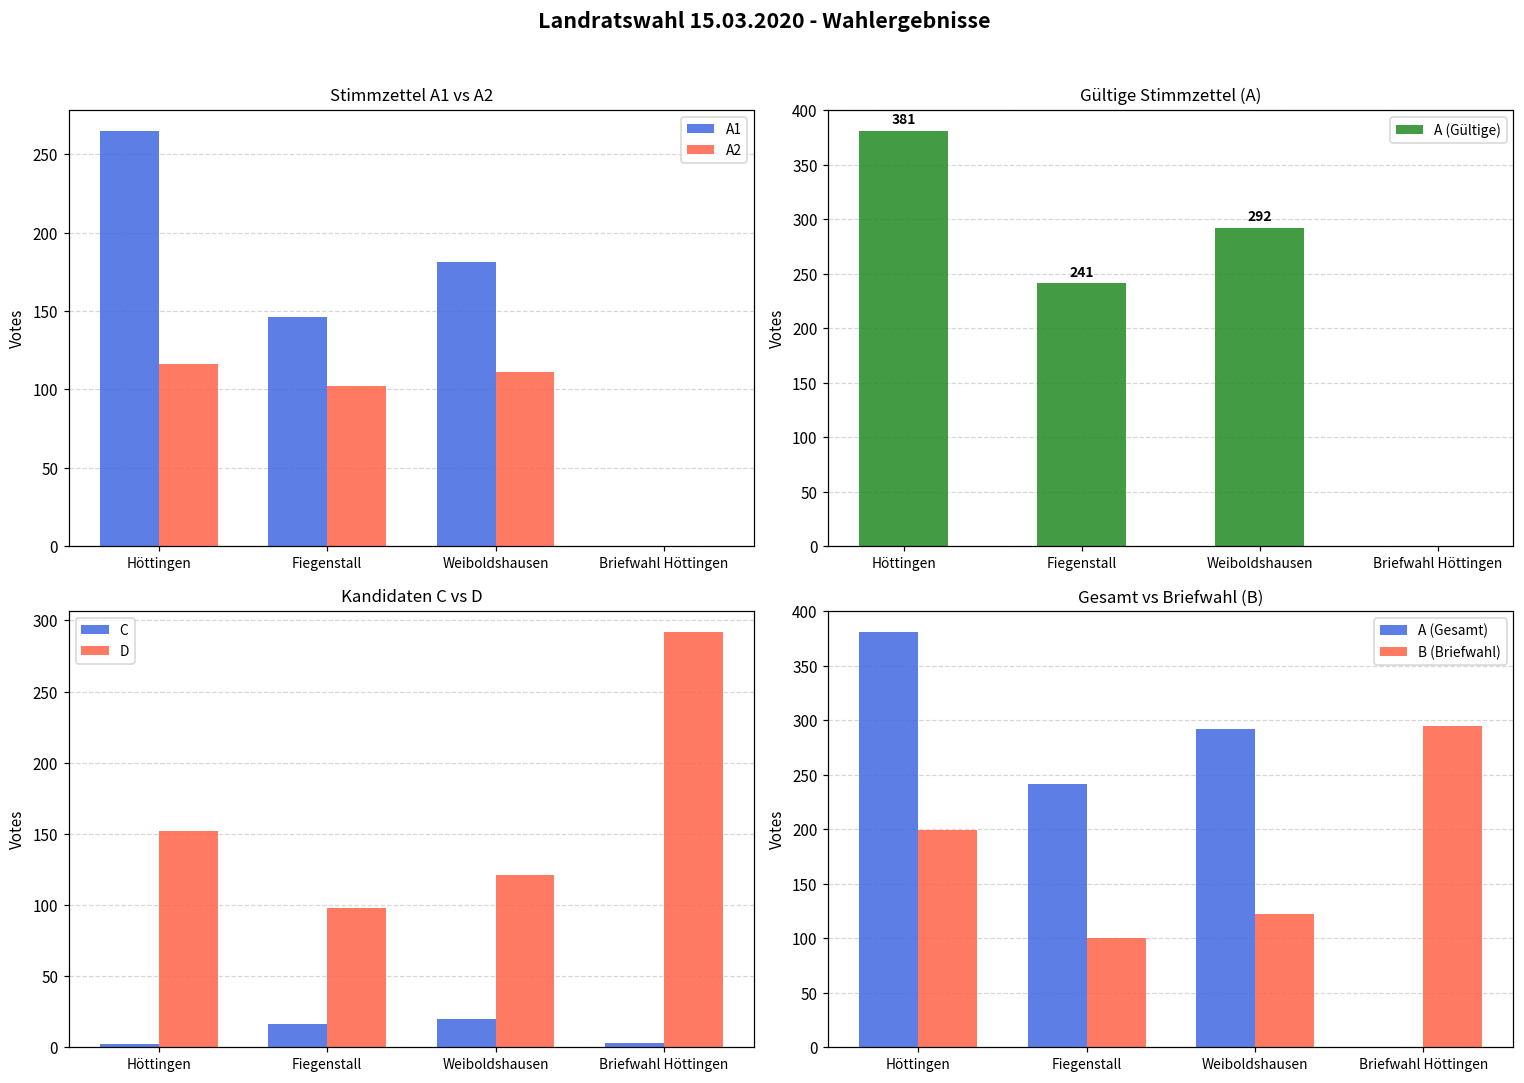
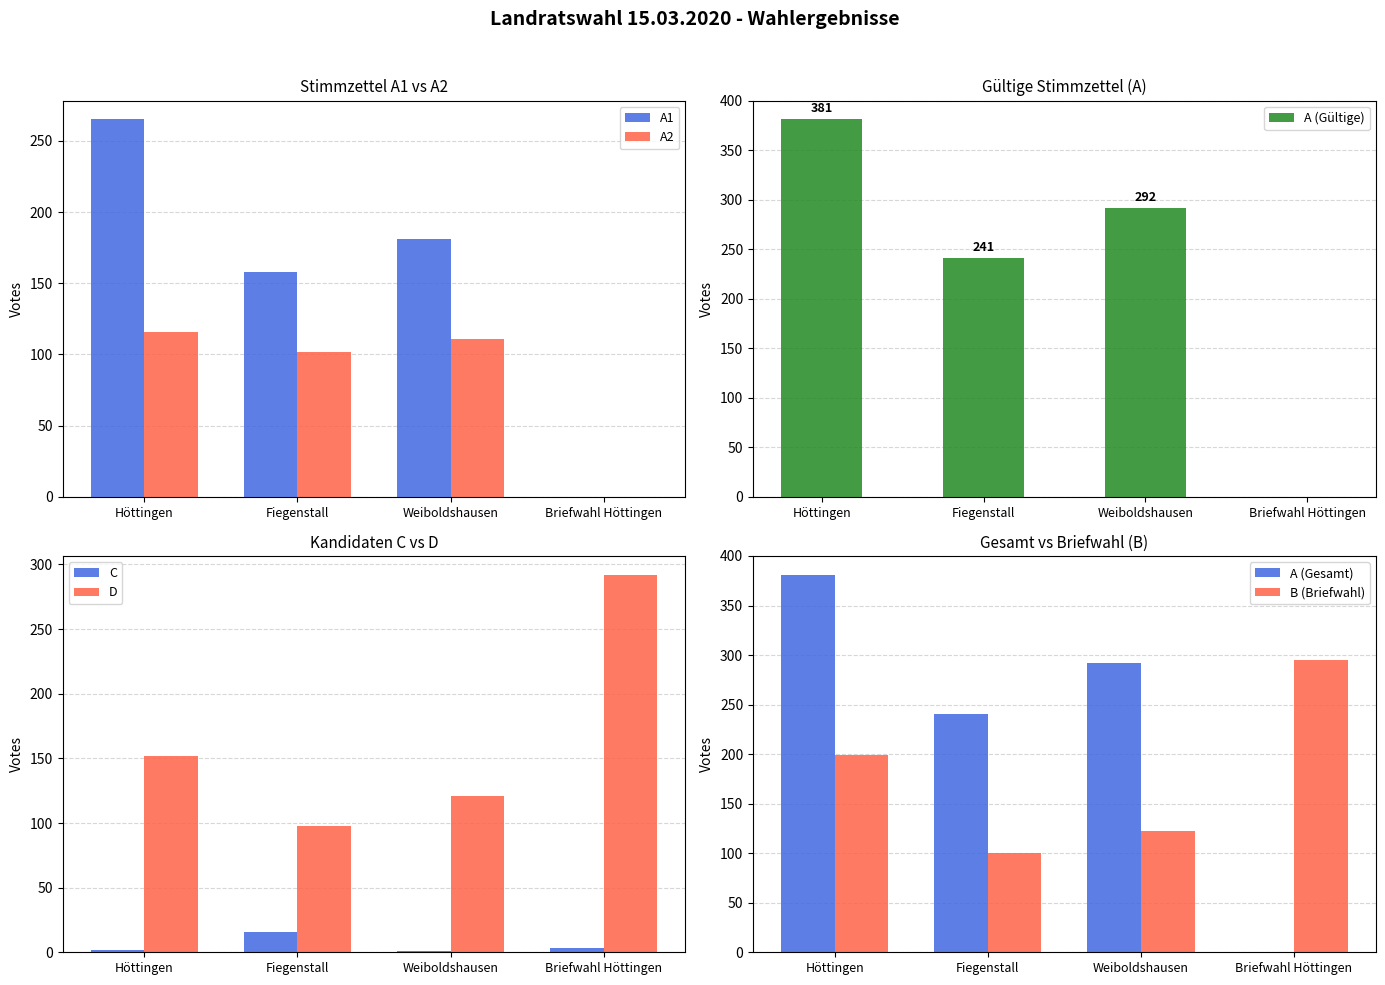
Stimmzettel A1 vs A2, A1, Fiegenstall: 146 -> 158
Kandidaten C vs D, C, Weiboldshausen: 20 -> 1
